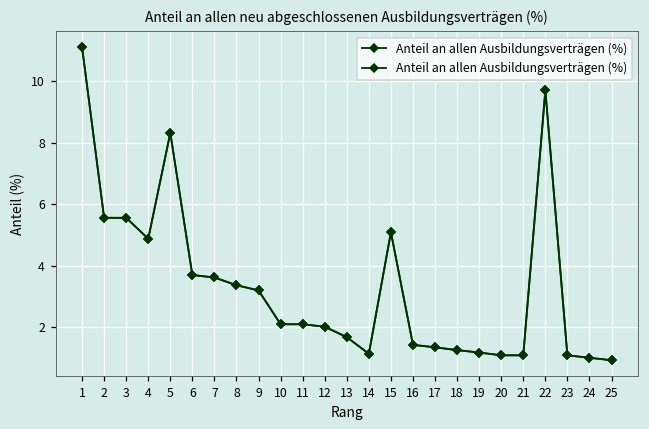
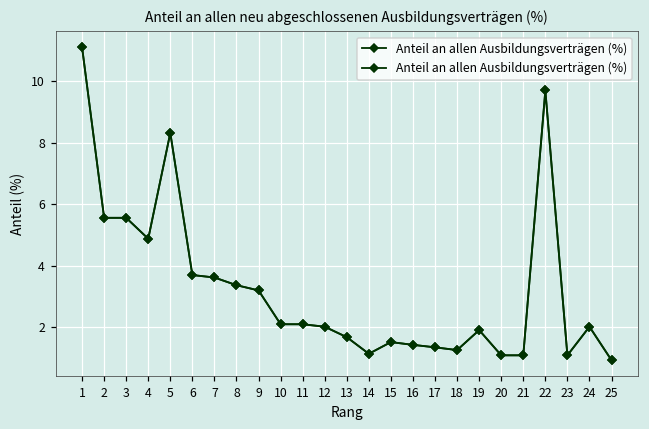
15: 5.1 -> 1.5
19: 1.2 -> 1.9
24: 1.0 -> 2.0
